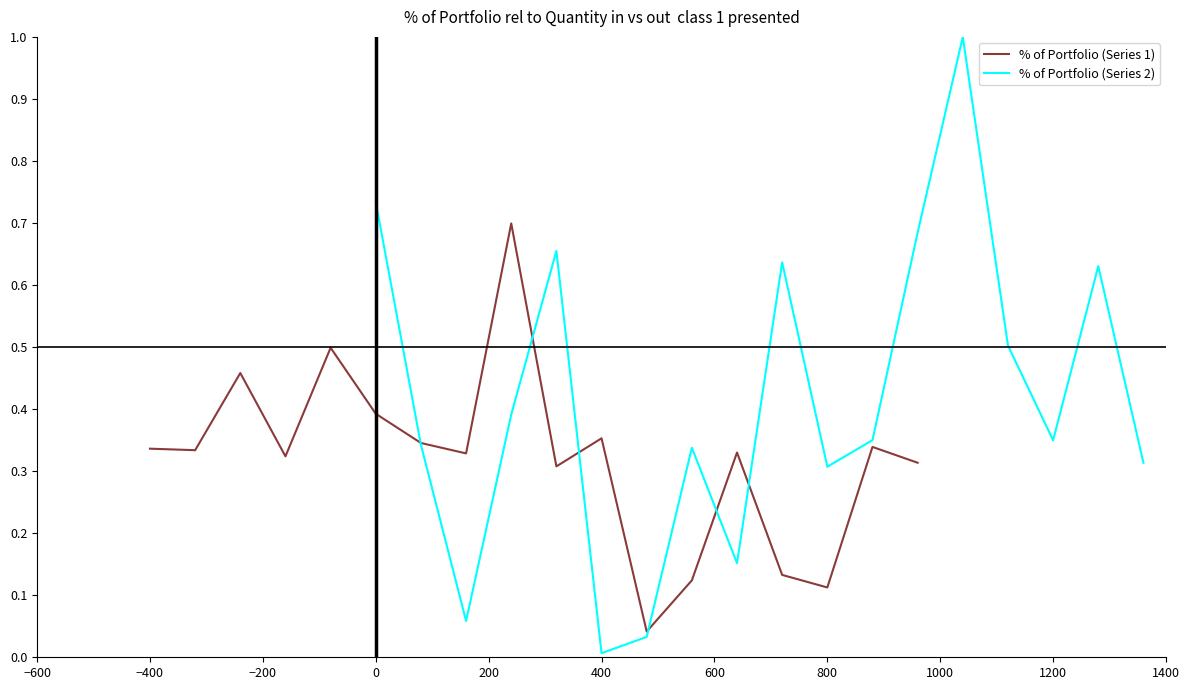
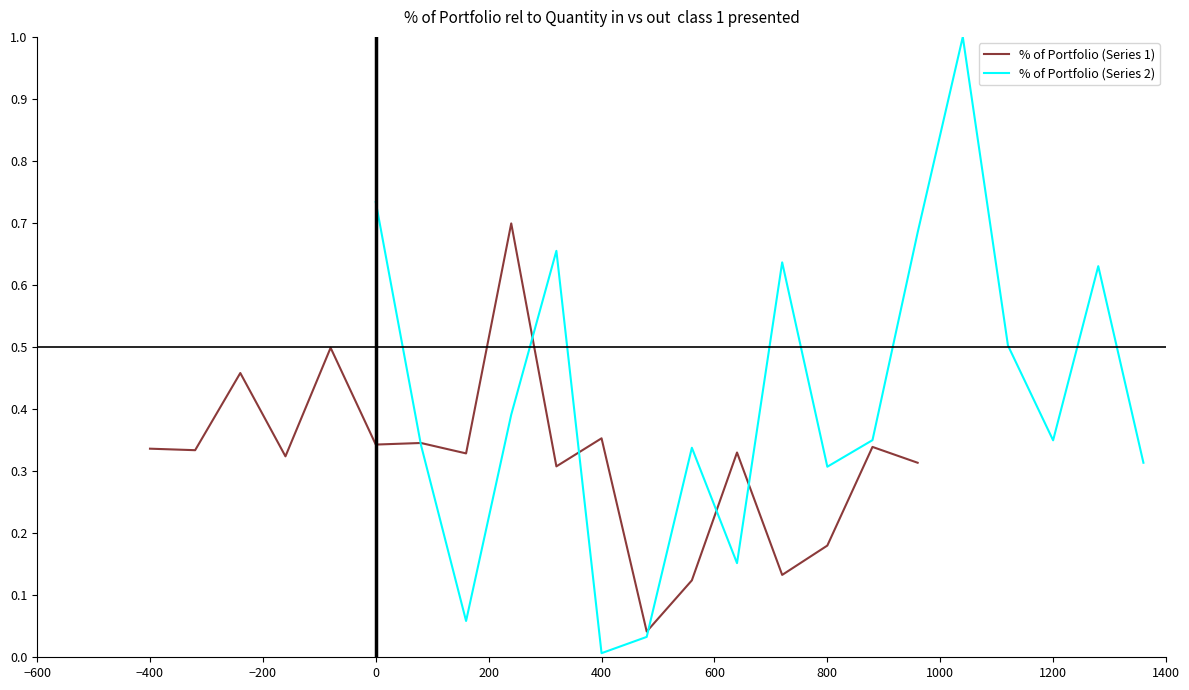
% of Portfolio (Series 1), 0: 0.39 -> 0.34
% of Portfolio (Series 1), 800: 0.11 -> 0.18
